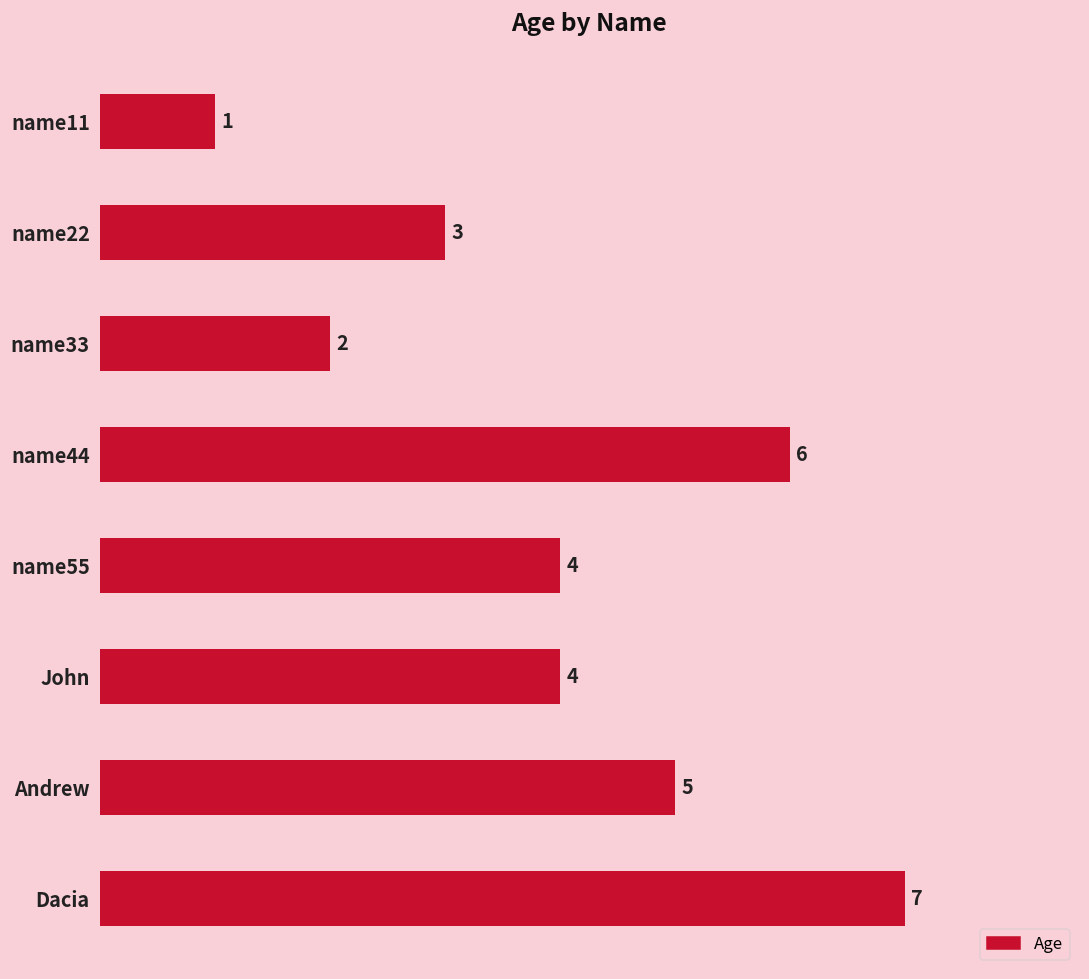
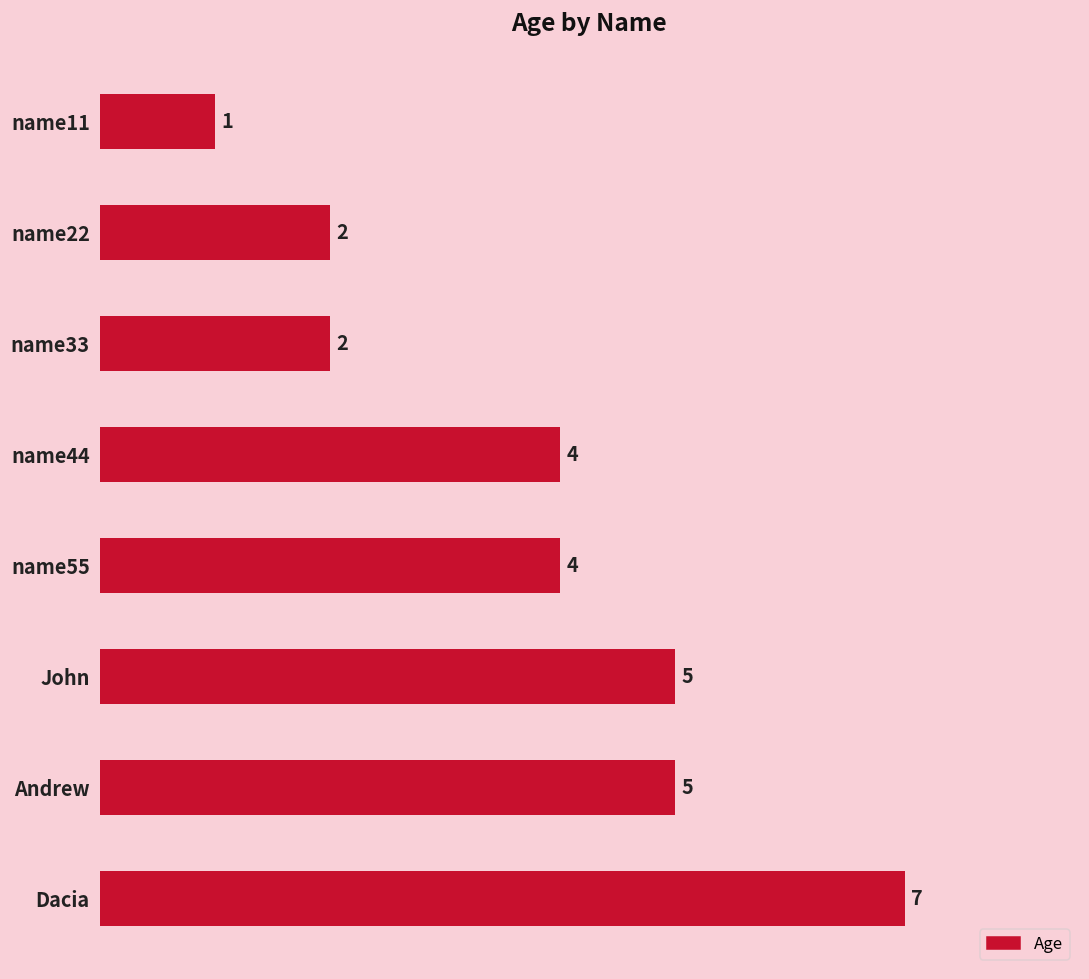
name22: 3 -> 2
name44: 6 -> 4
John: 4 -> 5
